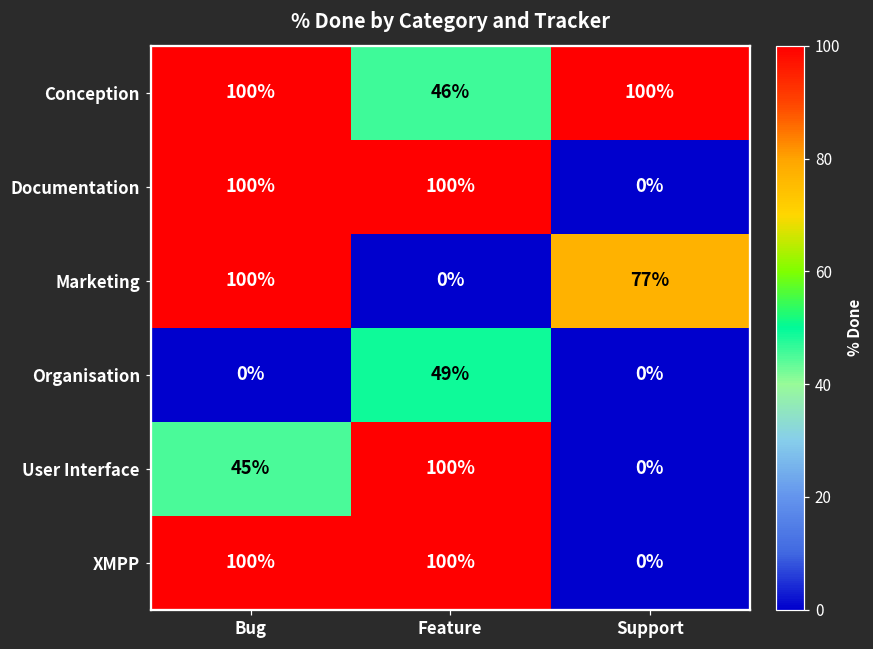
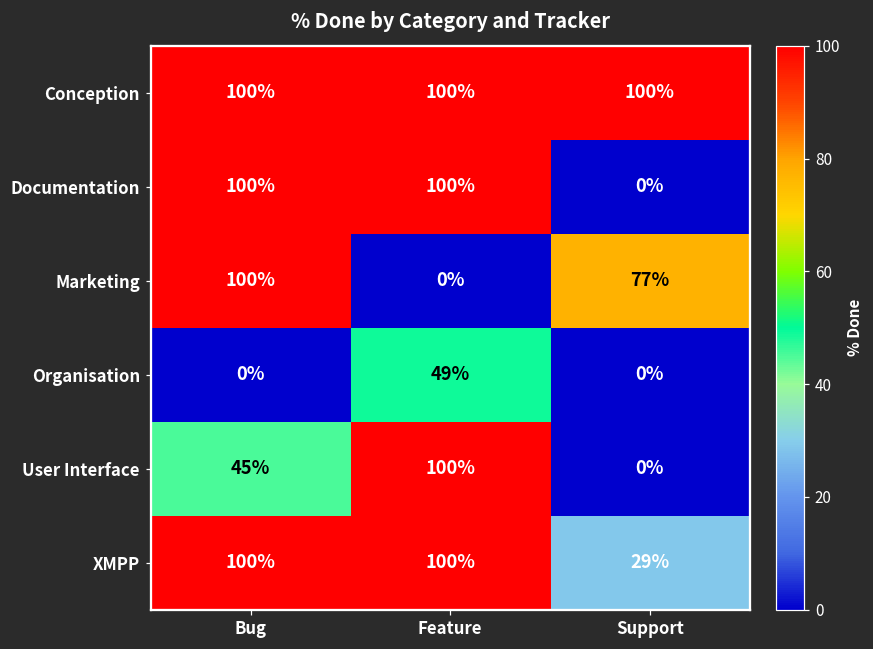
Conception, Feature: 46% -> 100%
XMPP, Support: 0% -> 29%
